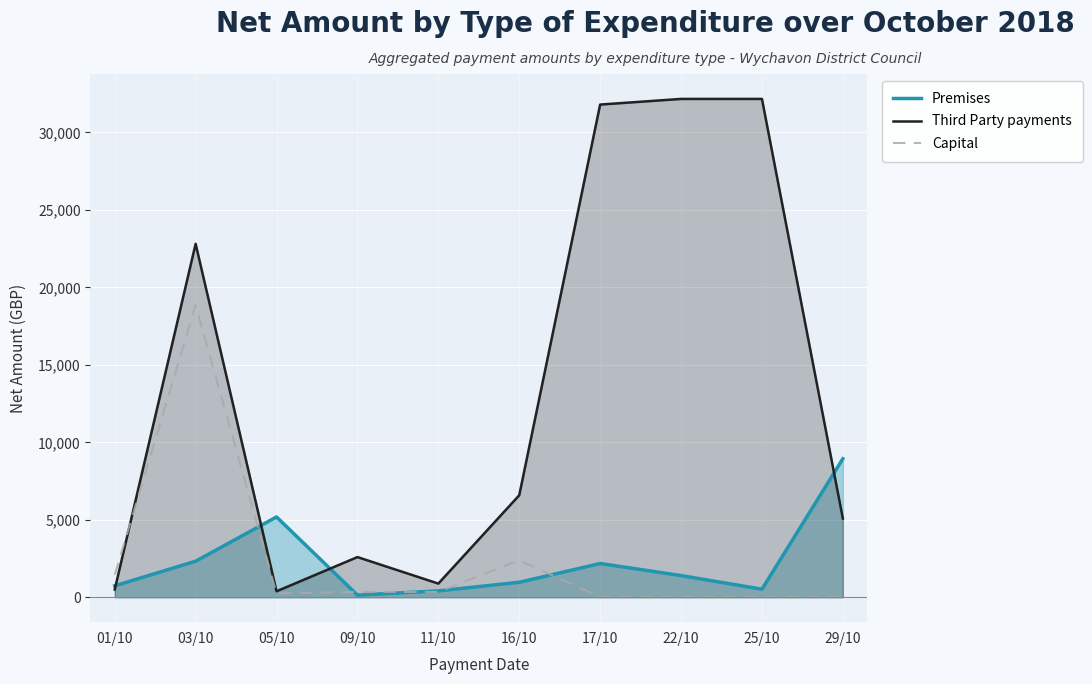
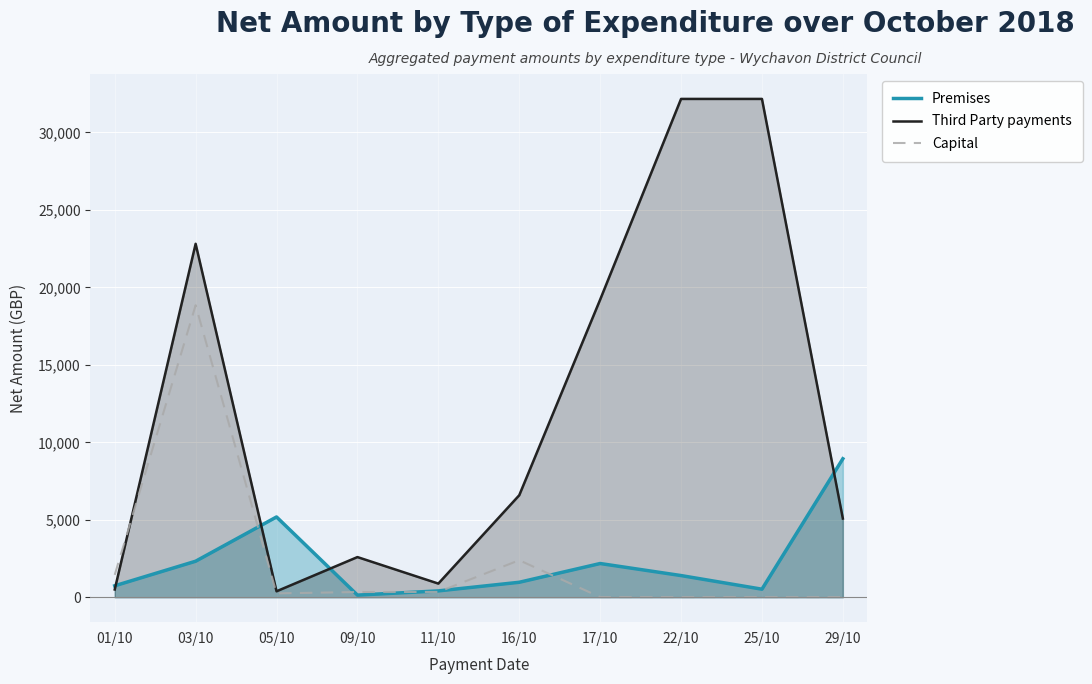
Third Party payments, 17/10: 31,800 -> 19,200
